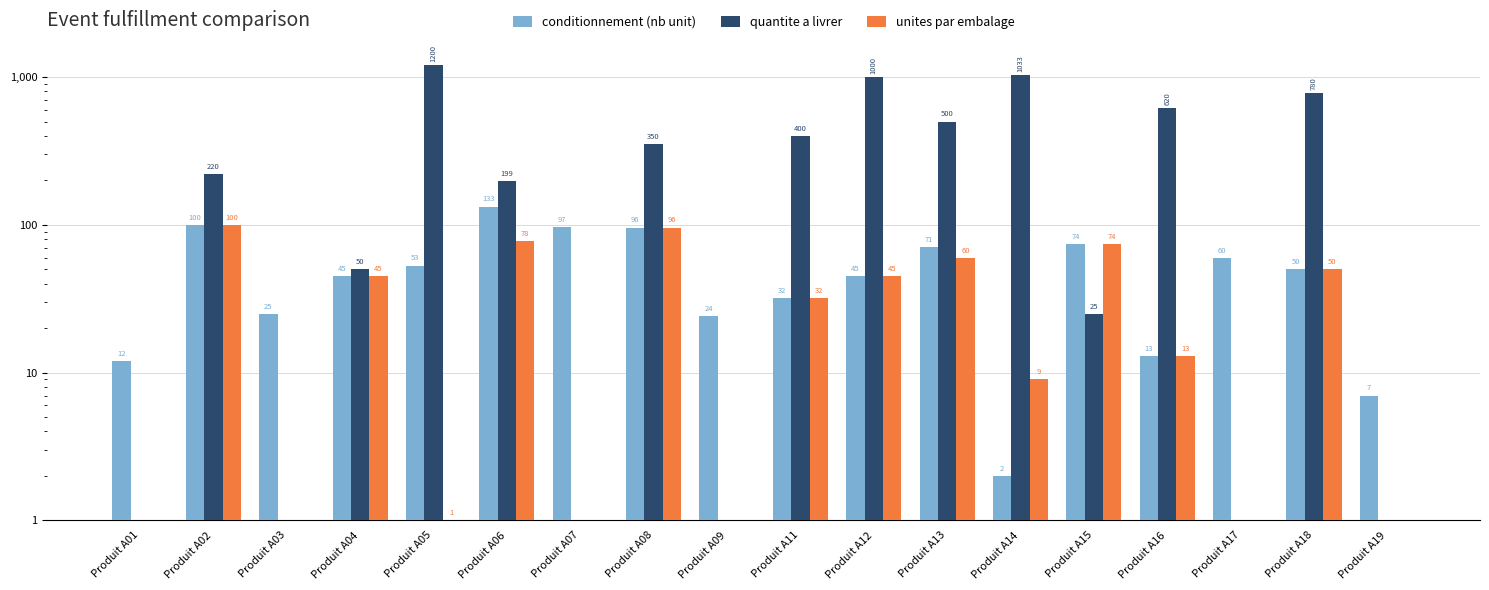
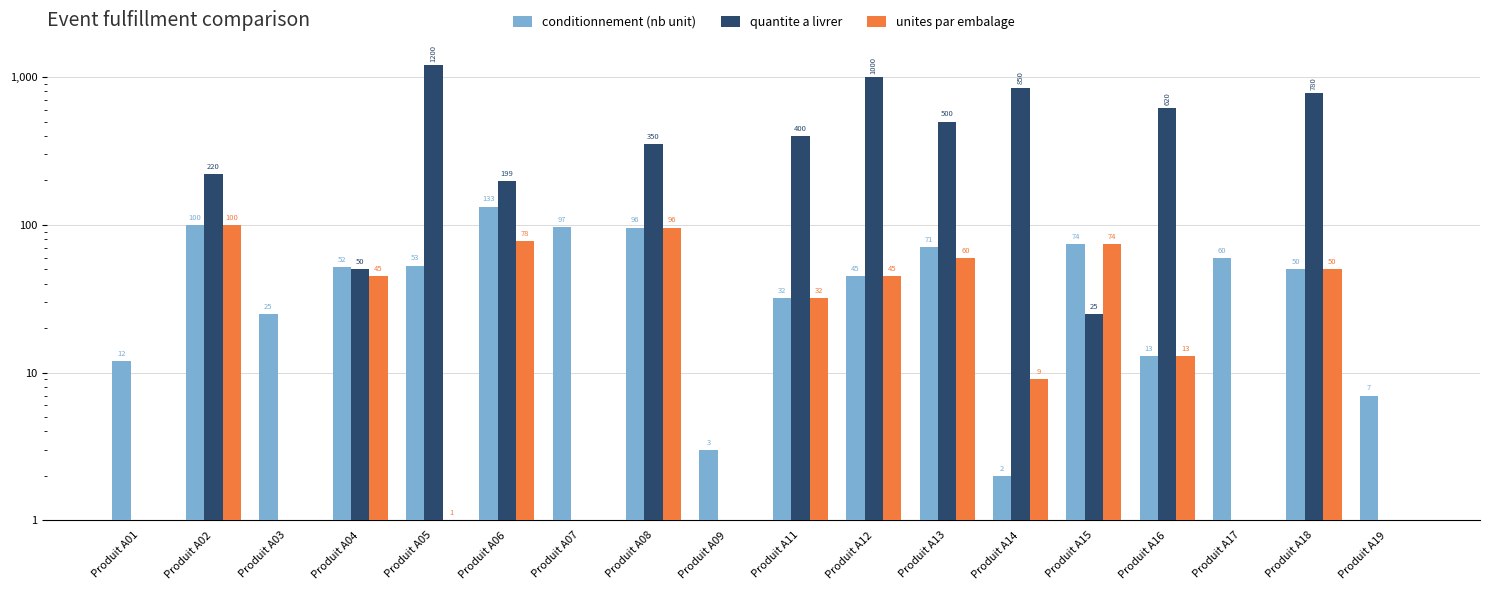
conditionnement (nb unit), Produit A04: 45 -> 52
conditionnement (nb unit), Produit A09: 24 -> 3
quantite a livrer, Produit A14: 1033 -> 850
